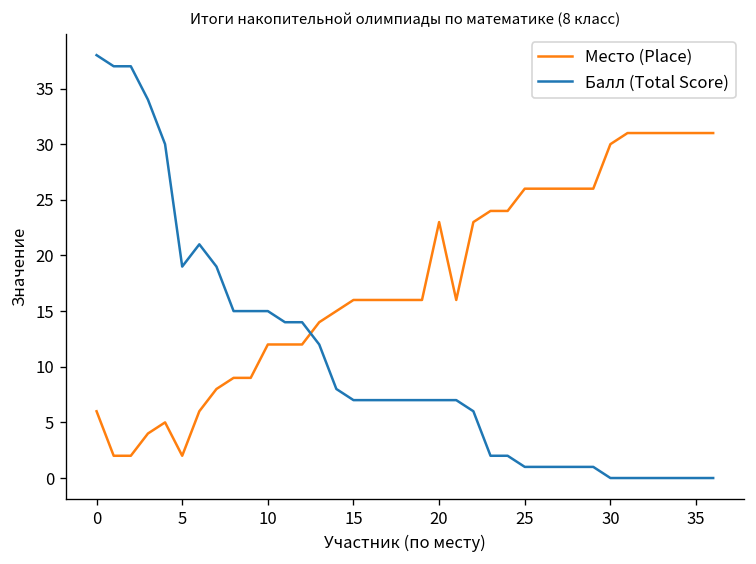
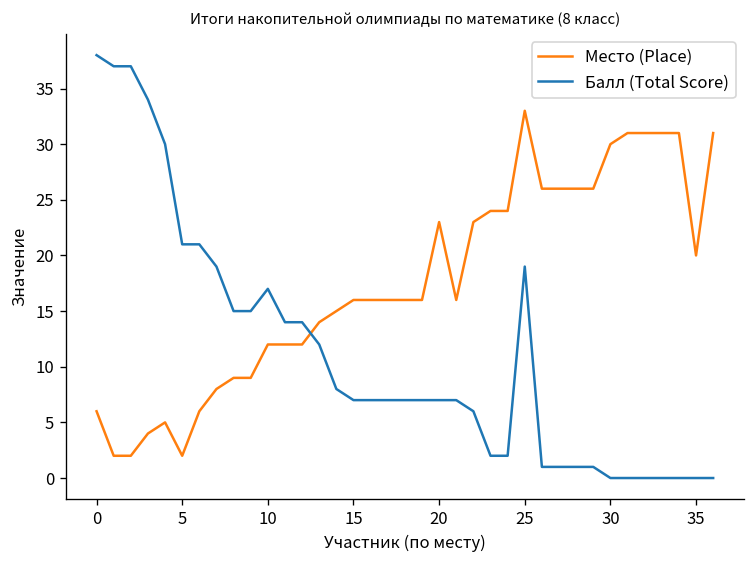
Балл (Total Score), 5: 19 -> 21
Балл (Total Score), 10: 15 -> 17
Место (Place), 25: 26 -> 33
Балл (Total Score), 25: 1 -> 19
Место (Place), 35: 31 -> 20
